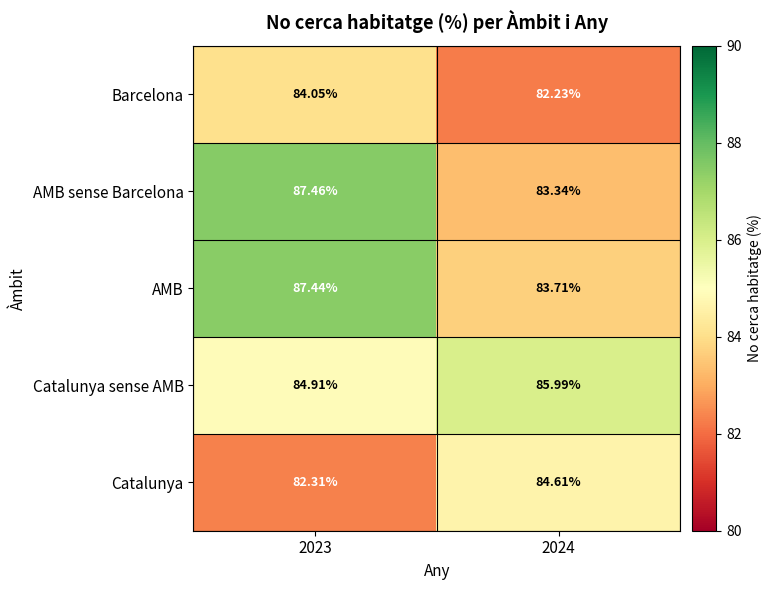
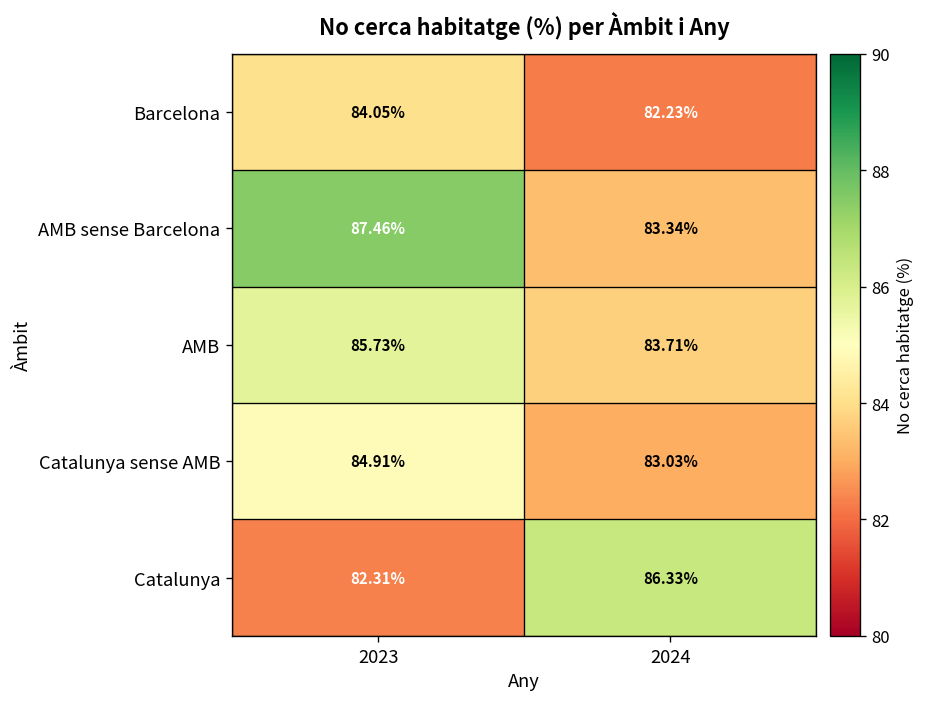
AMB, 2023: 87.44% -> 85.73%
Catalunya sense AMB, 2024: 85.99% -> 83.03%
Catalunya, 2024: 84.61% -> 86.33%
